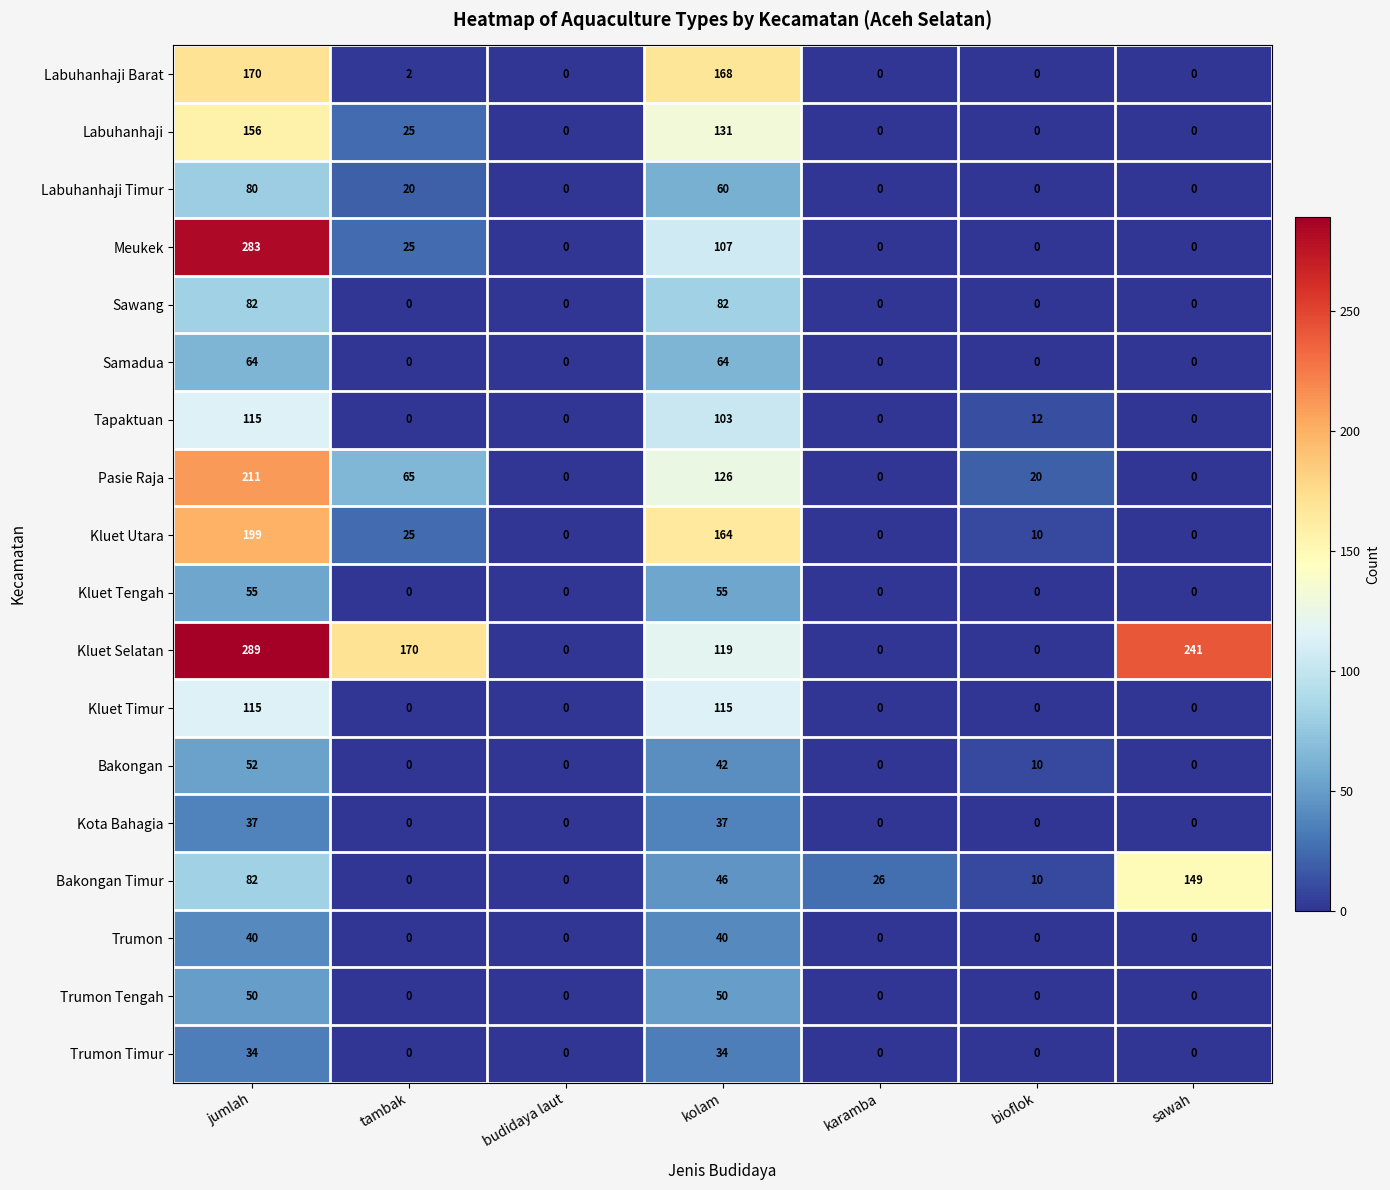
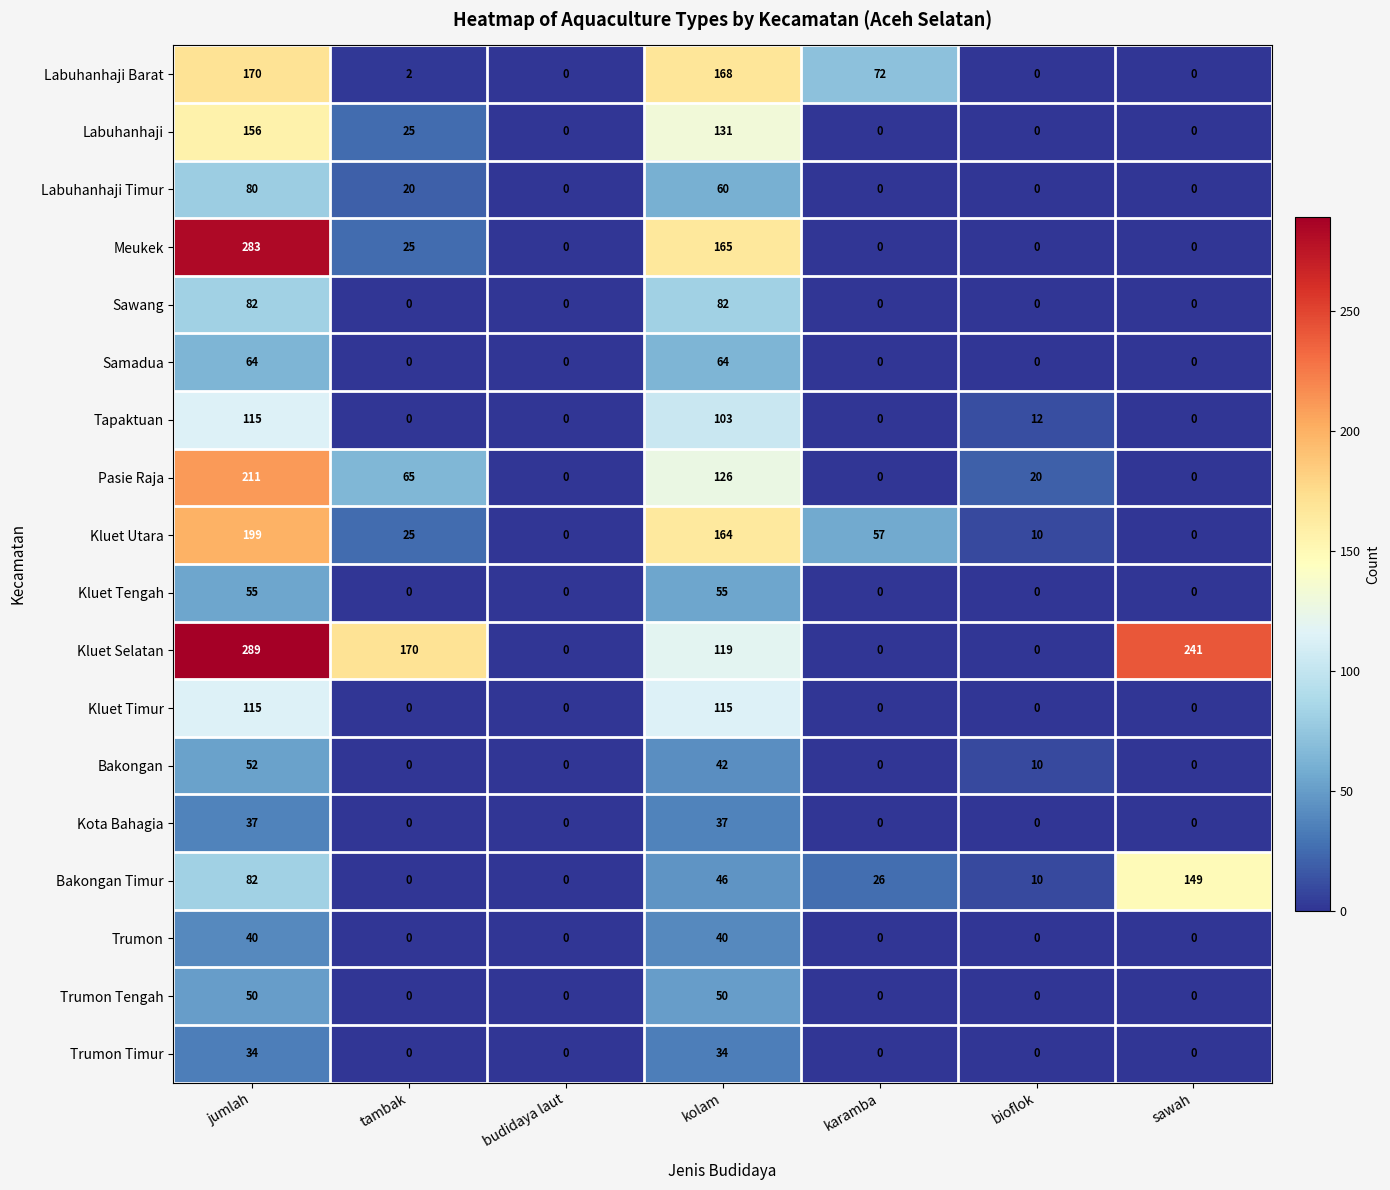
Labuhanhaji Barat, karamba: 0 -> 72
Meukek, kolam: 107 -> 165
Kluet Utara, karamba: 0 -> 57
